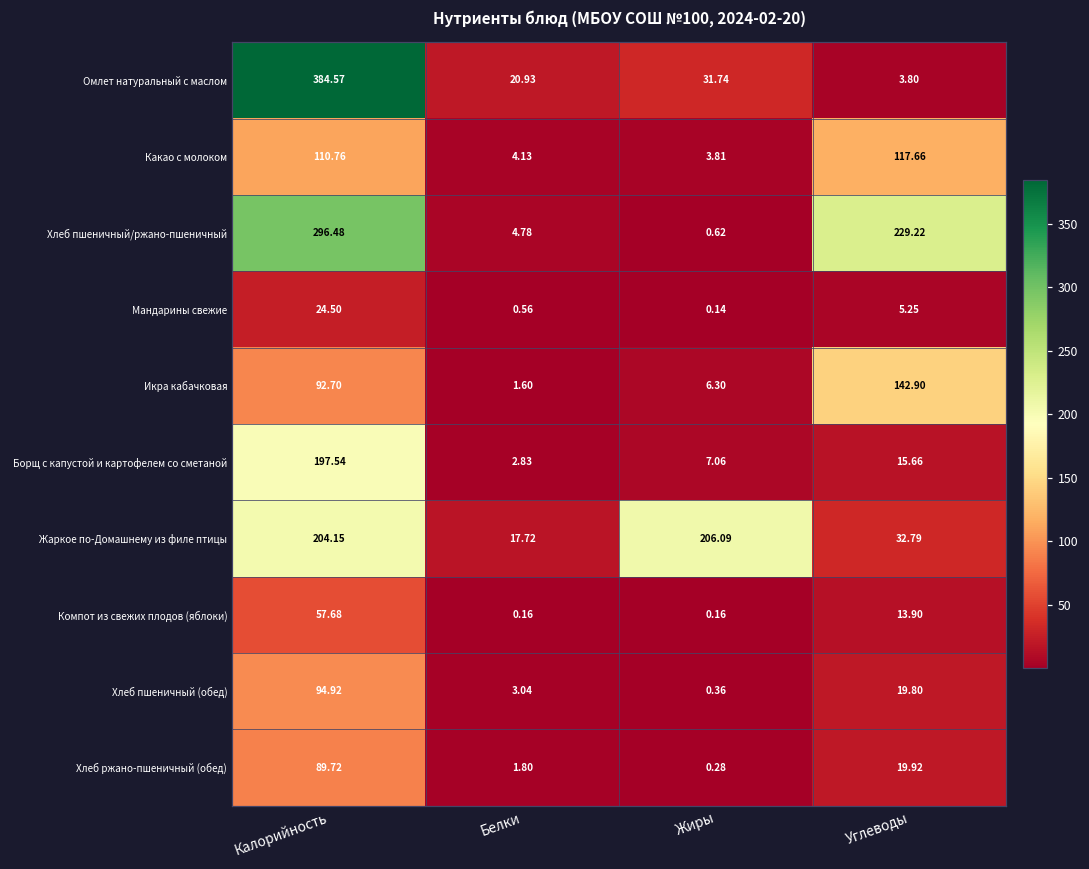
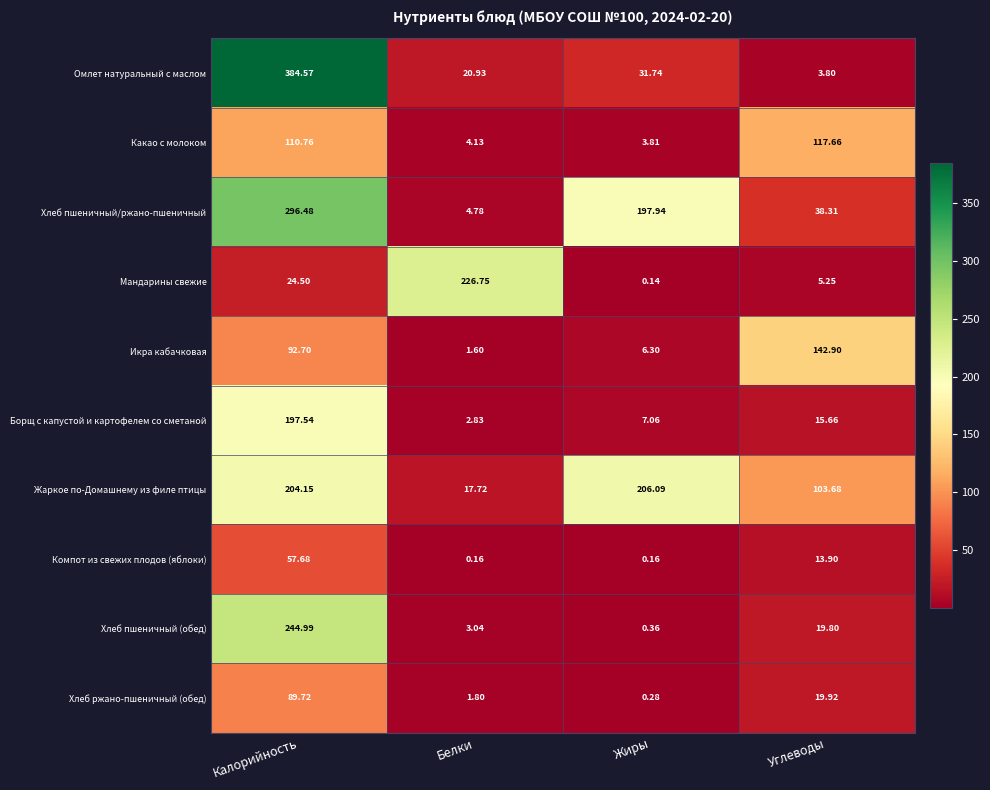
Хлеб пшеничный/ржано-пшеничный, Жиры: 0.62 -> 197.94
Хлеб пшеничный/ржано-пшеничный, Углеводы: 229.22 -> 38.31
Мандарины свежие, Белки: 0.56 -> 226.75
Жаркое по-Домашнему из филе птицы, Углеводы: 32.79 -> 103.68
Хлеб пшеничный (обед), Калорийность: 94.92 -> 244.99
